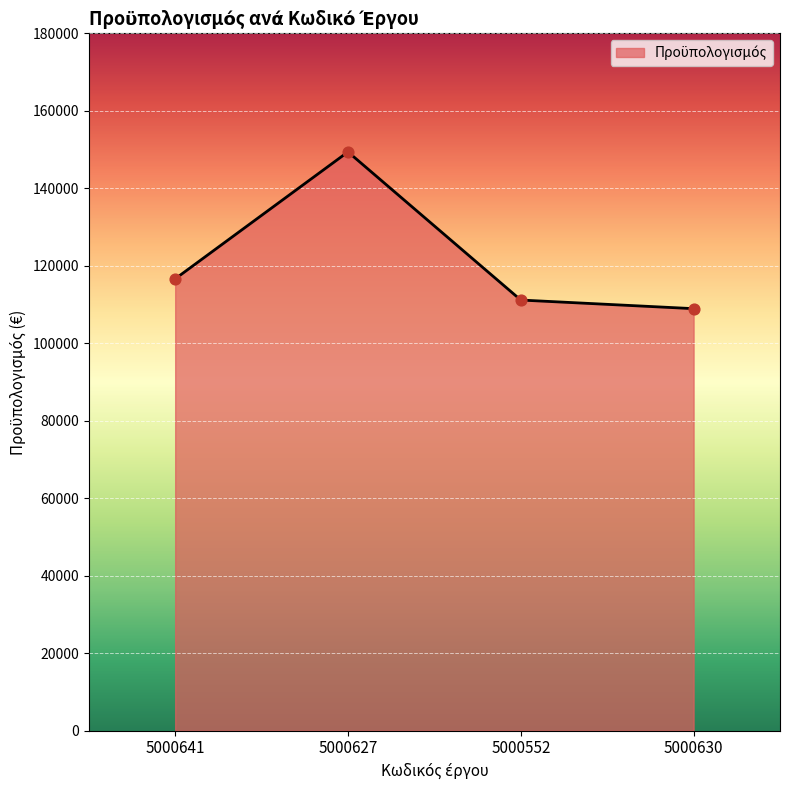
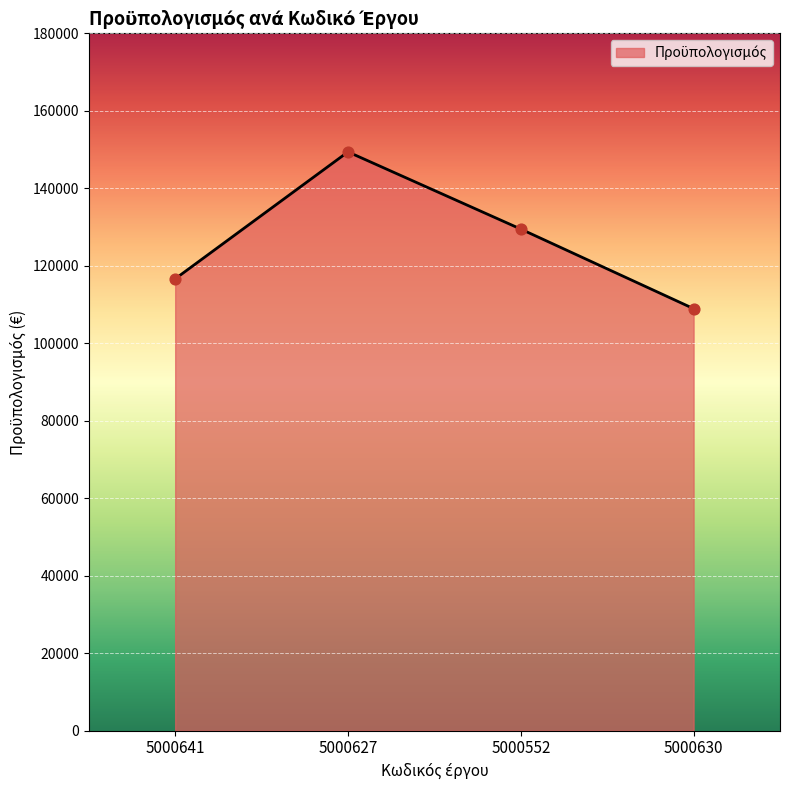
5000552: 111000 -> 129000
